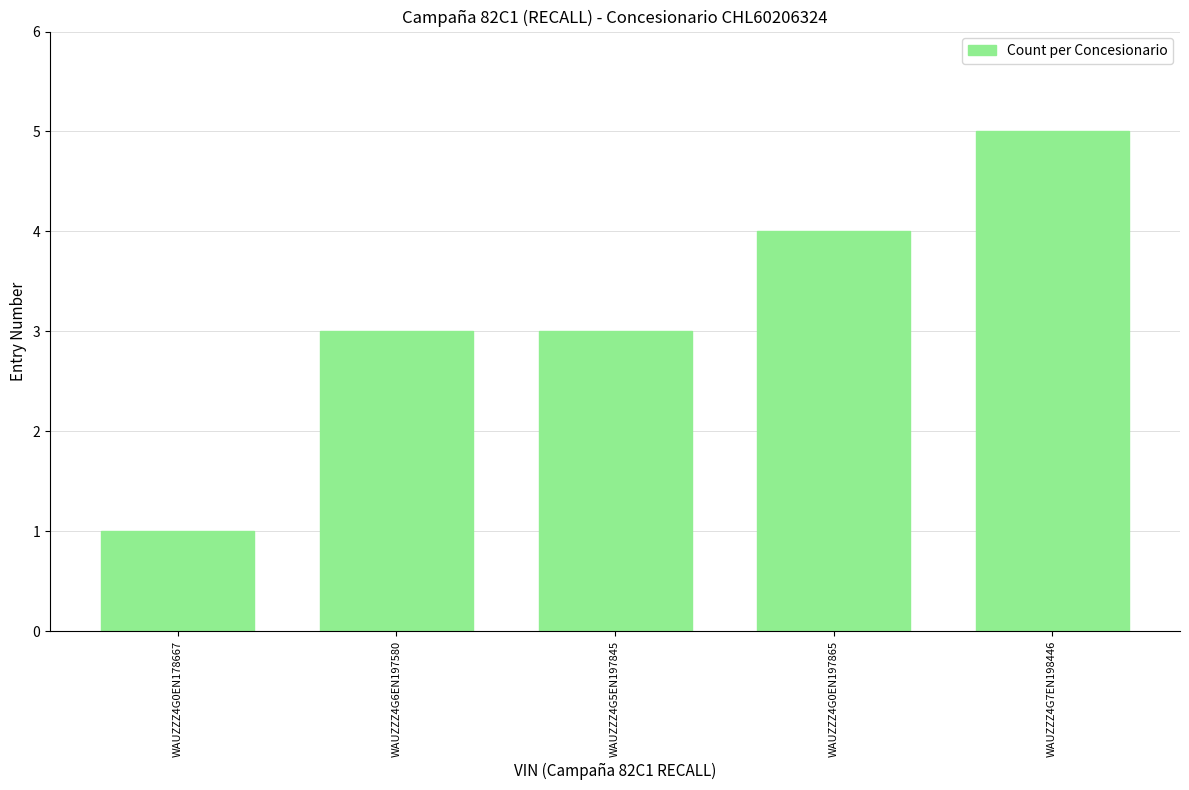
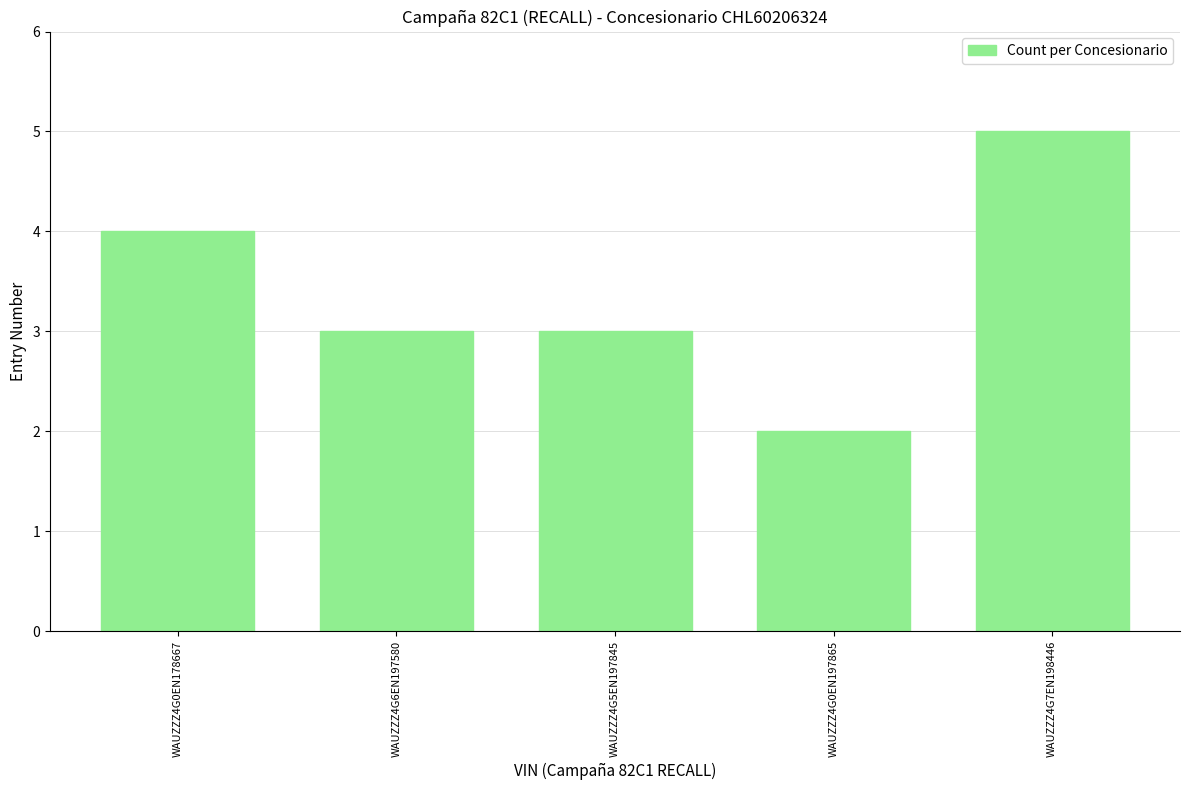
WAUZZZ4G0EN178667: 1 -> 4
WAUZZZ4G0EN197865: 4 -> 2
